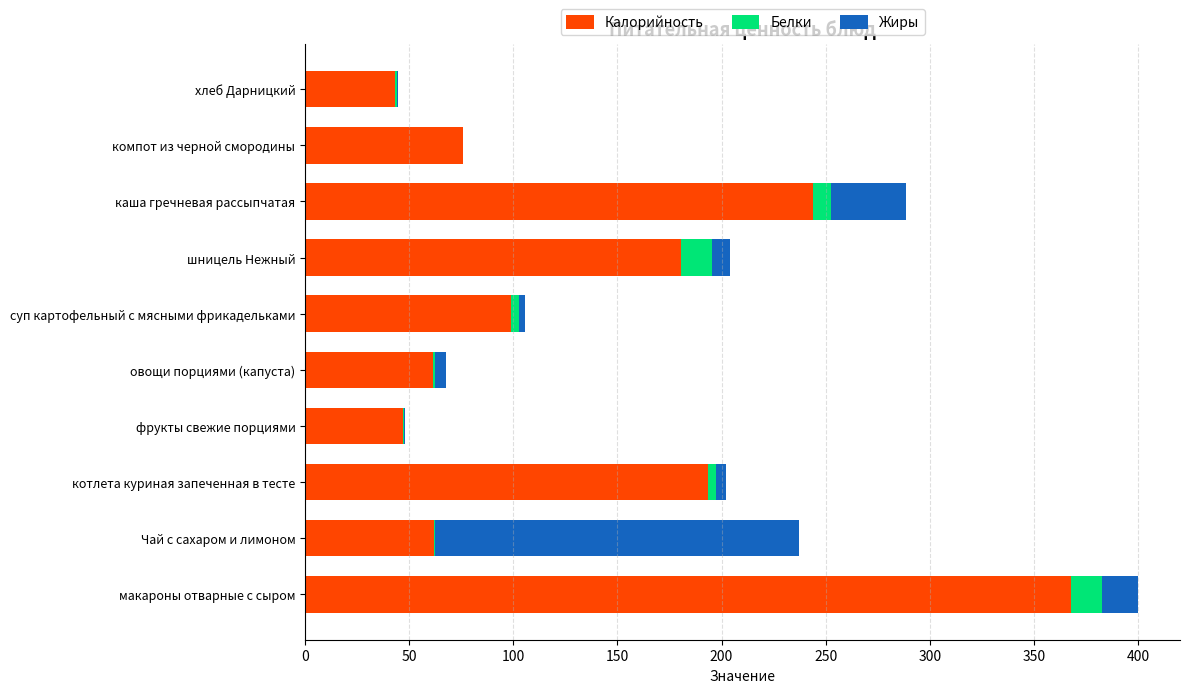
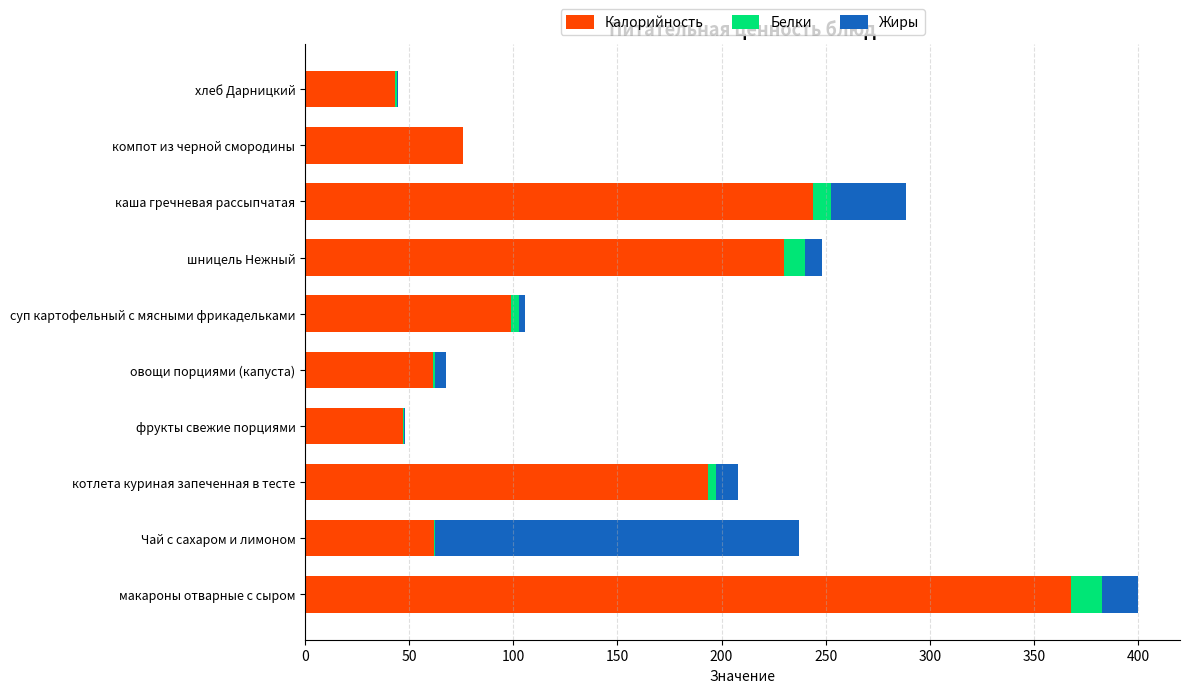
Калорийность, шницель Нежный: 181 -> 230
Белки, шницель Нежный: 15 -> 10
Жиры, котлета куриная запеченная в тесте: 5 -> 10
